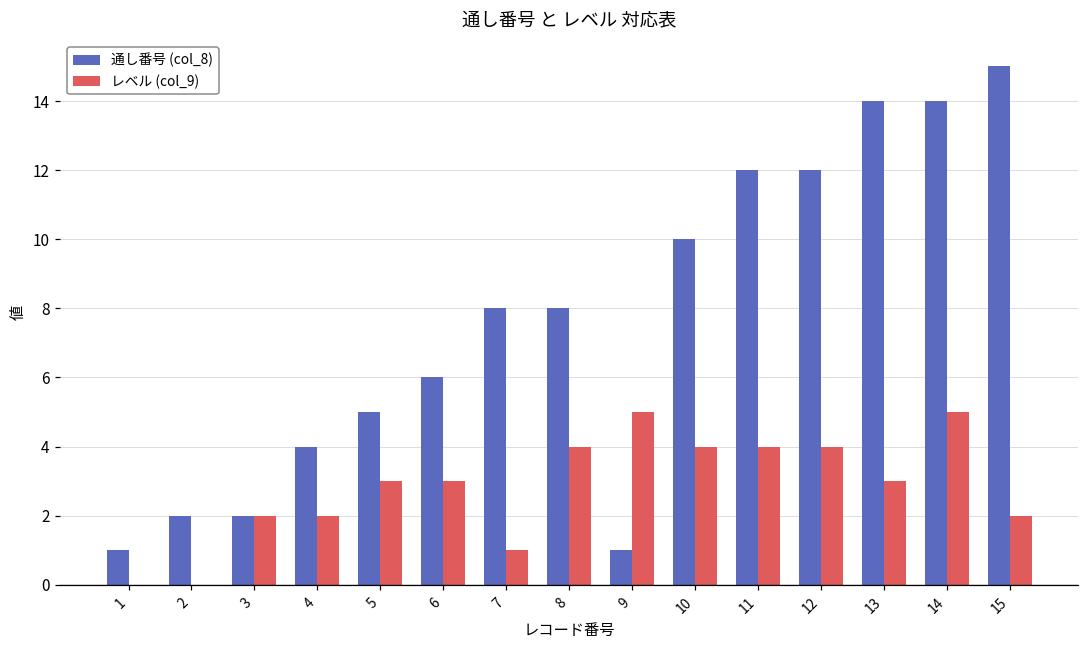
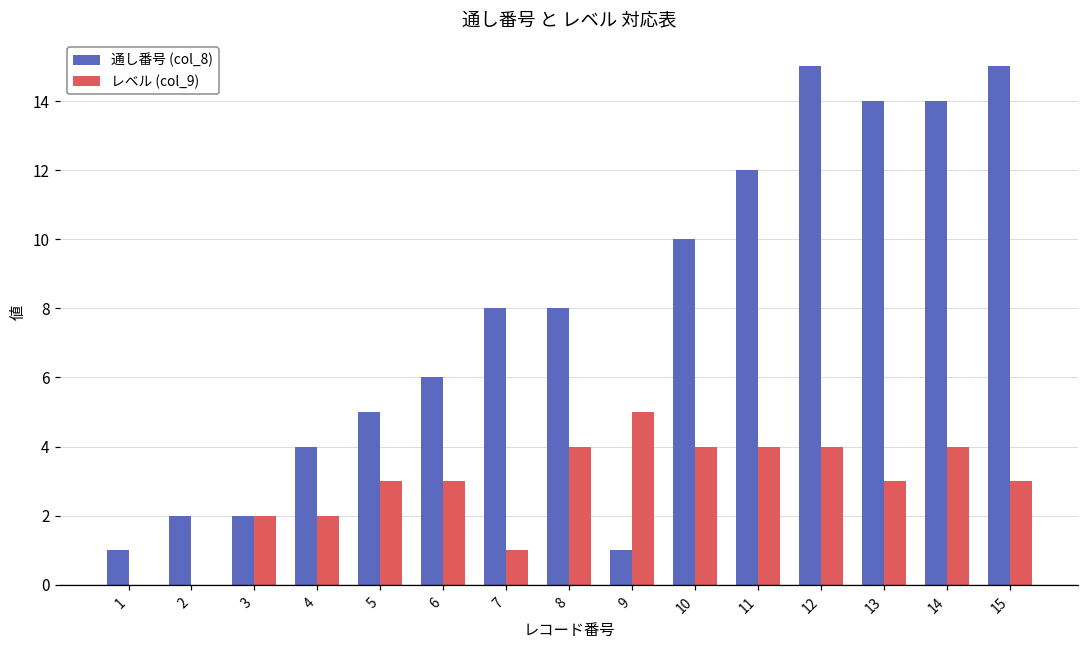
通し番号 (col_8), 12: 12 -> 15
レベル (col_9), 14: 5 -> 4
レベル (col_9), 15: 2 -> 3
